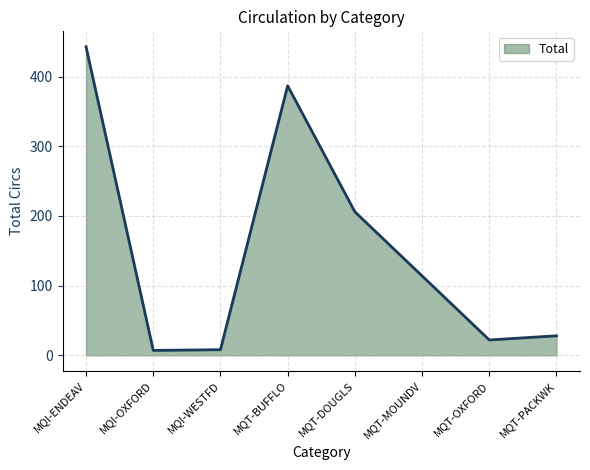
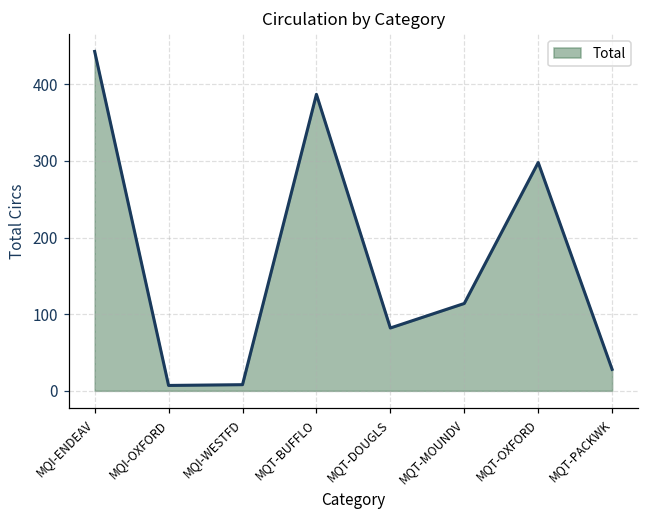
MQT-DOUGLS: 210 -> 80
MQT-OXFORD: 20 -> 300
